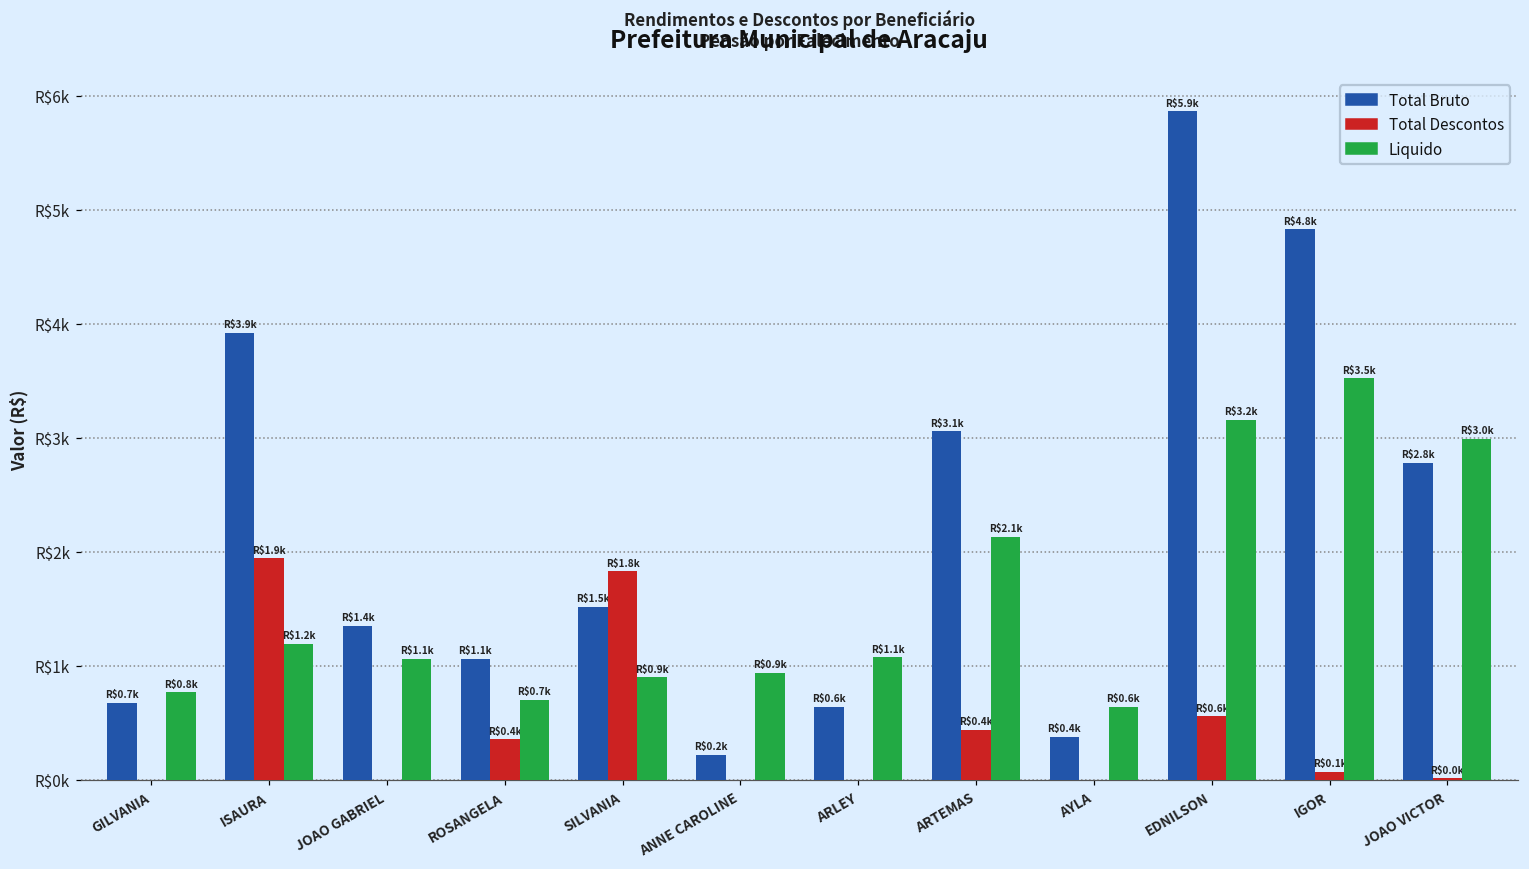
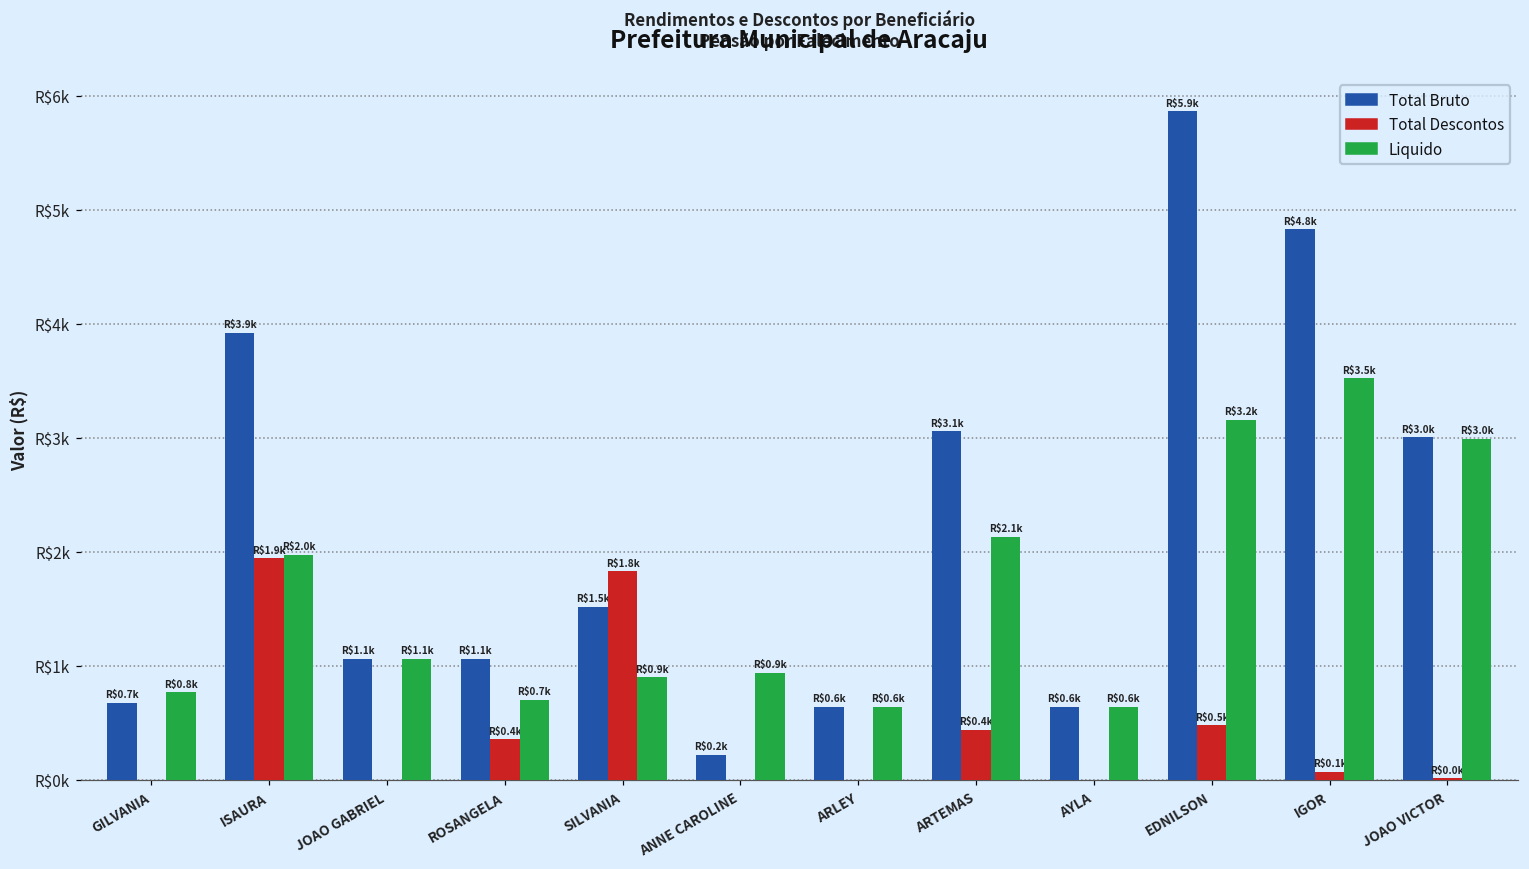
Liquido, ISAURA: $1.2k -> $2.0k
Total Bruto, JOAO GABRIEL: $1.4k -> $1.1k
Liquido, ARLEY: $1.1k -> $0.6k
Total Bruto, AYLA: $0.4k -> $0.6k
Total Descontos, EDNILSON: $0.6k -> $0.5k
Total Bruto, JOAO VICTOR: $2.8k -> $3.0k
